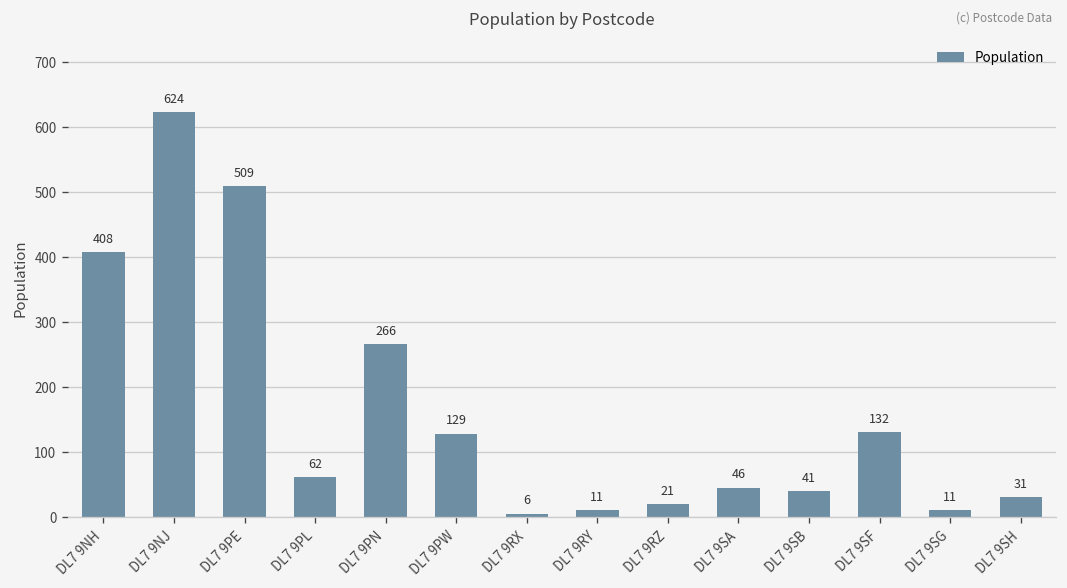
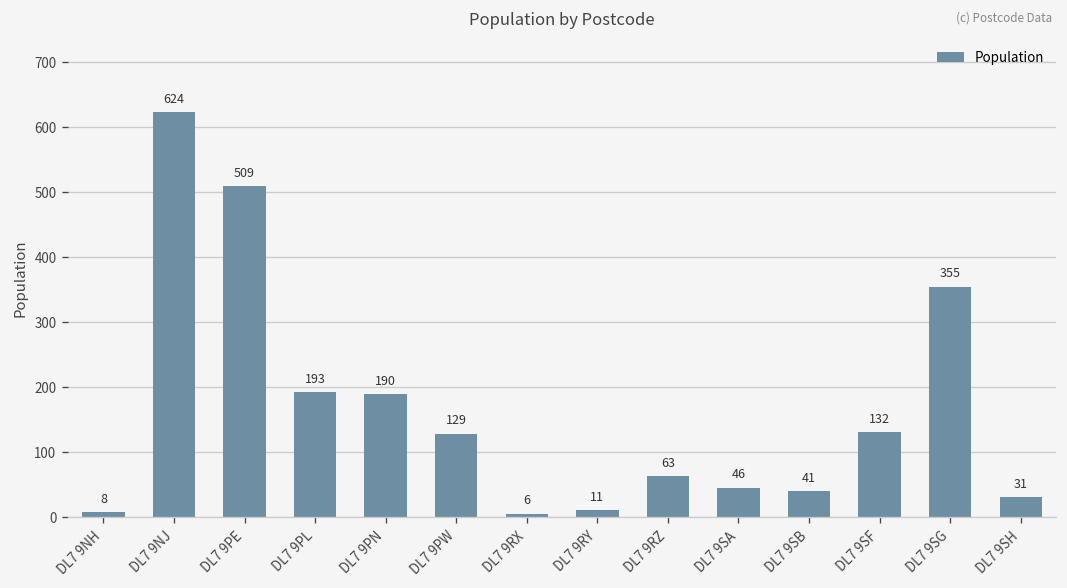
DL7 9NH: 408 -> 8
DL7 9PL: 62 -> 193
DL7 9PN: 266 -> 190
DL7 9RZ: 21 -> 63
DL7 9SG: 11 -> 355
